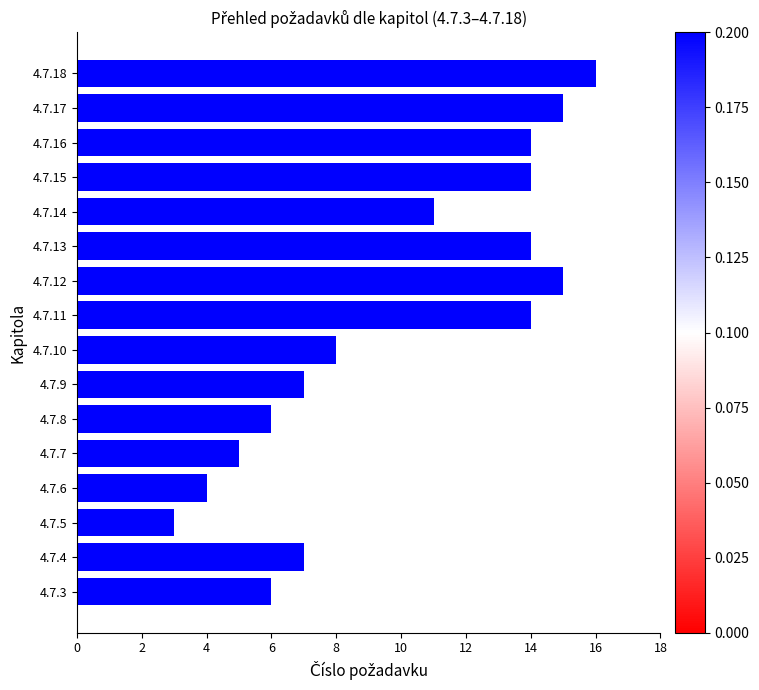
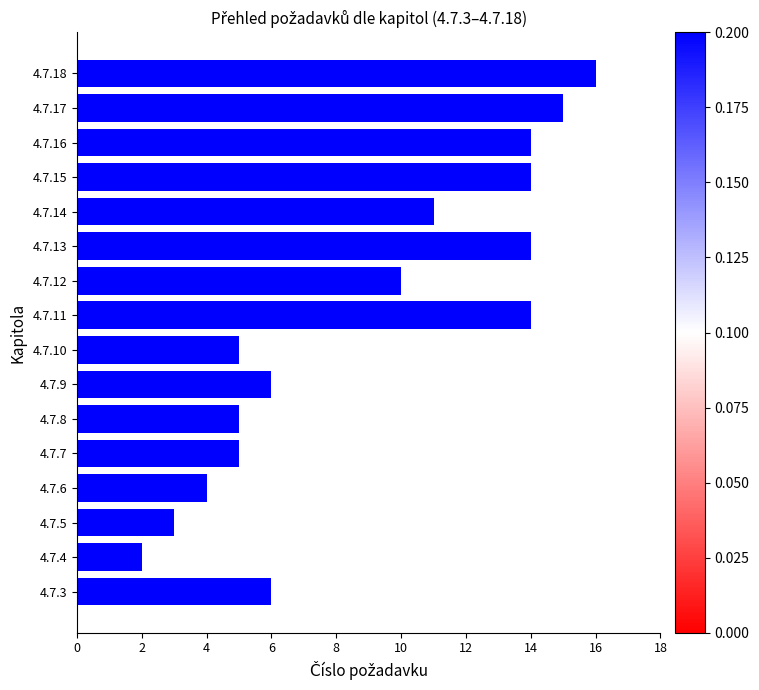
4.7.12: 15 -> 10
4.7.10: 8 -> 5
4.7.9: 7 -> 6
4.7.8: 6 -> 5
4.7.4: 7 -> 2
